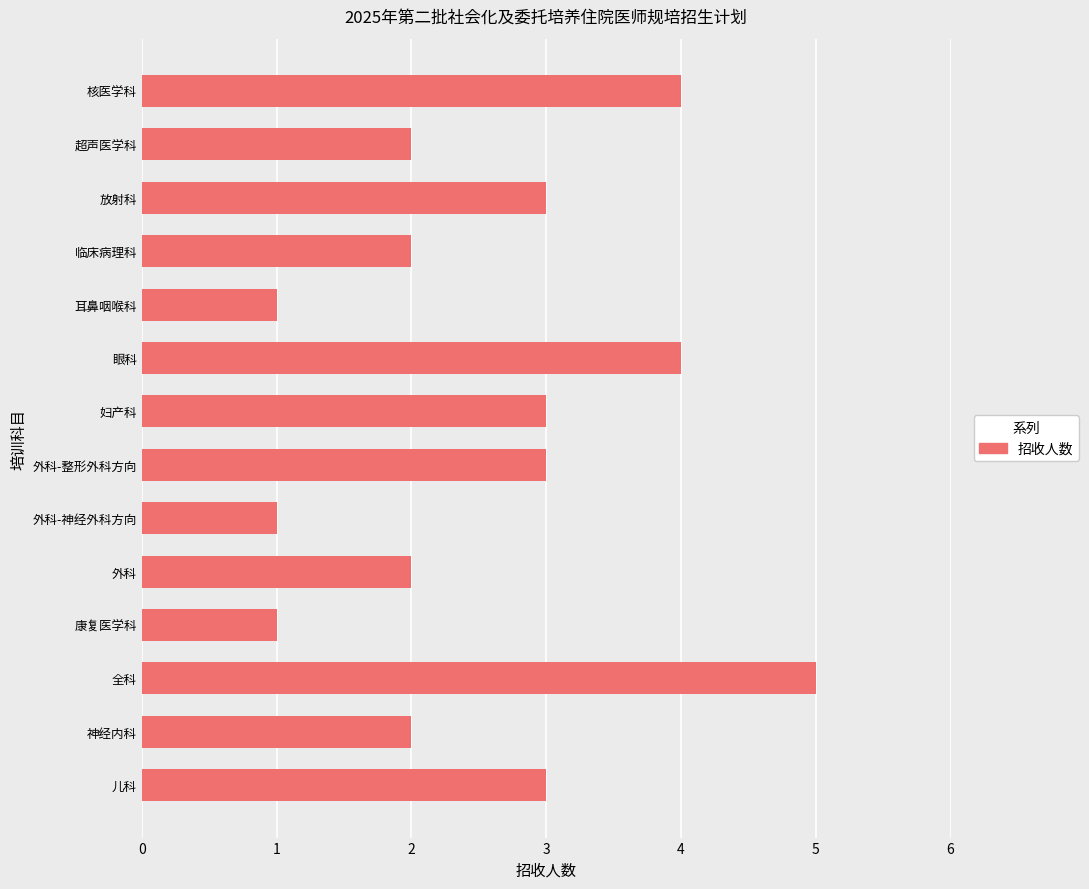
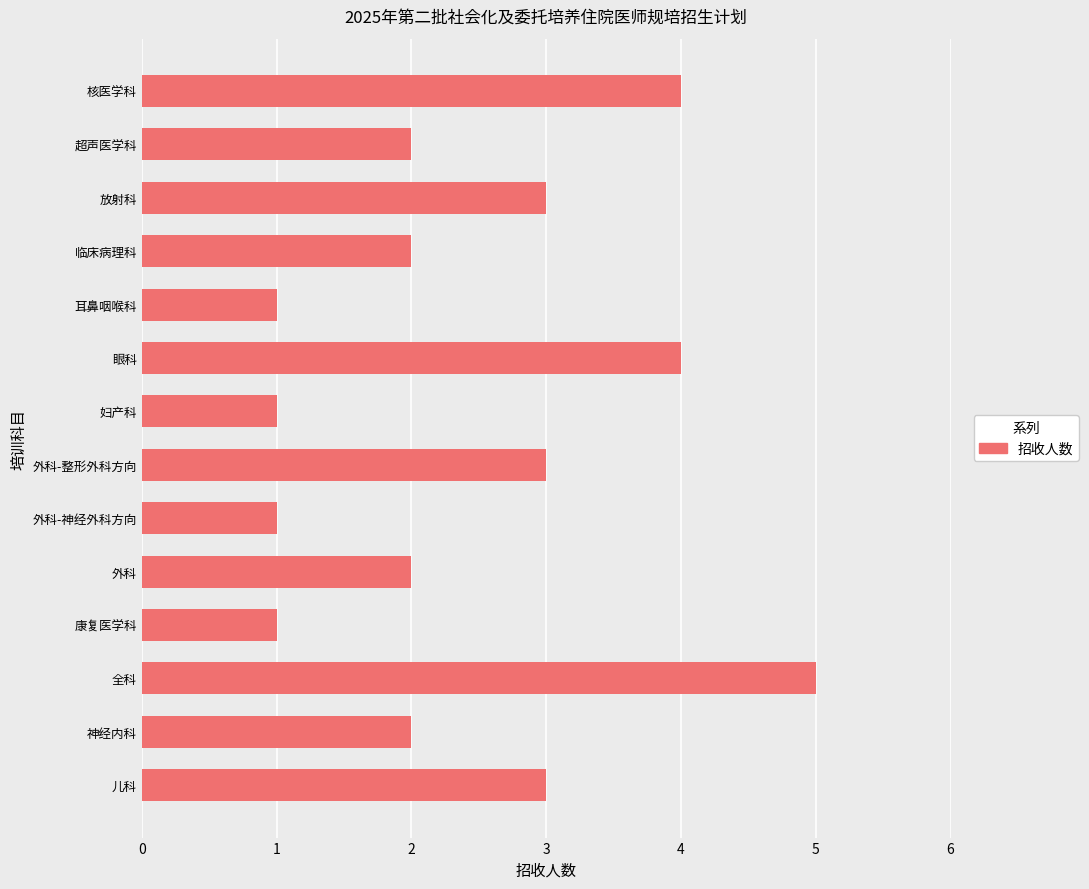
妇产科: 3 -> 1
